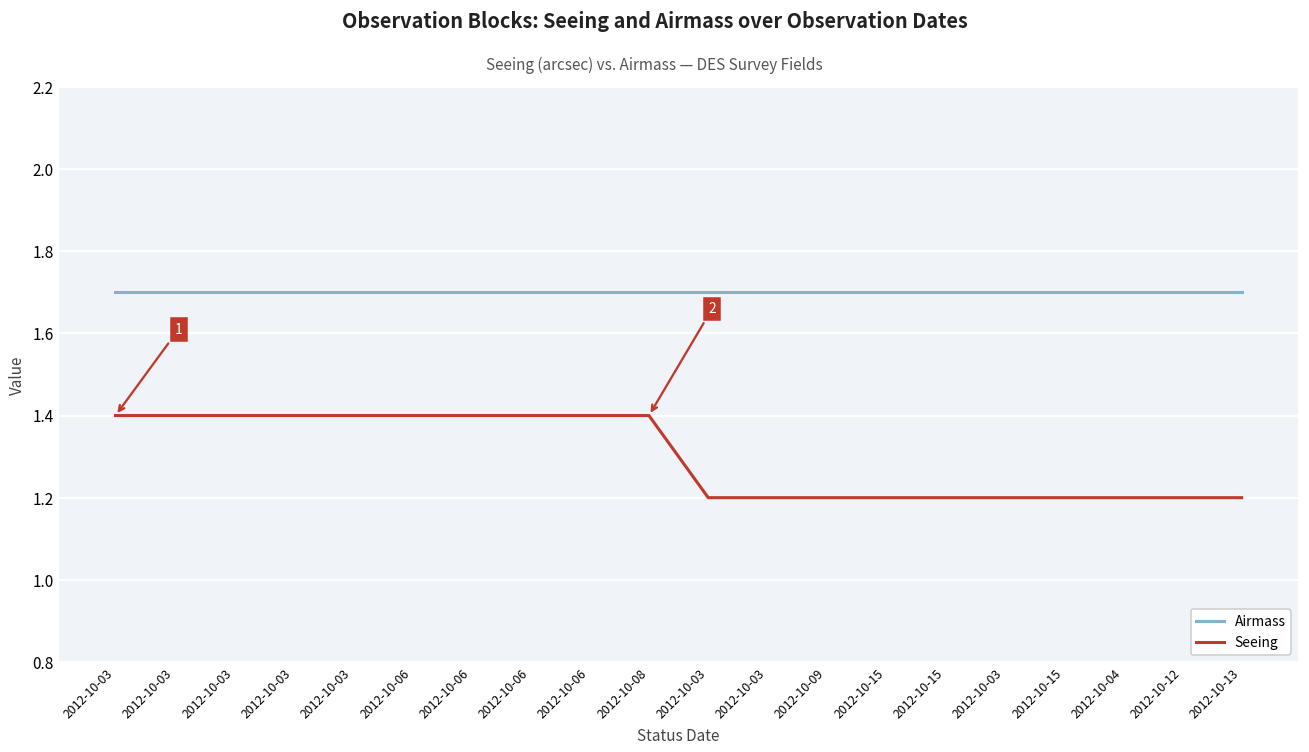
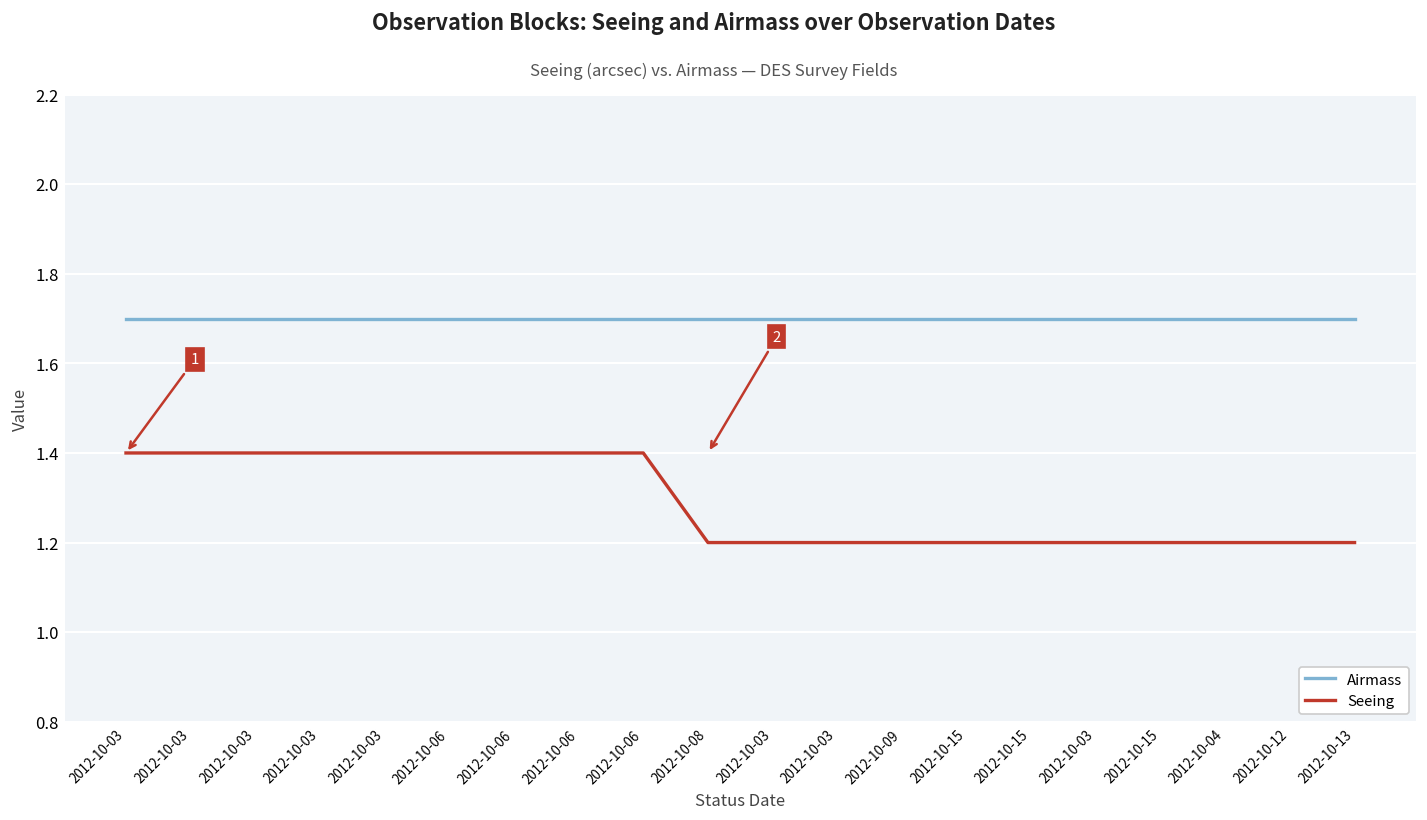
Seeing, 2012-10-08: 1.4 -> 1.2
